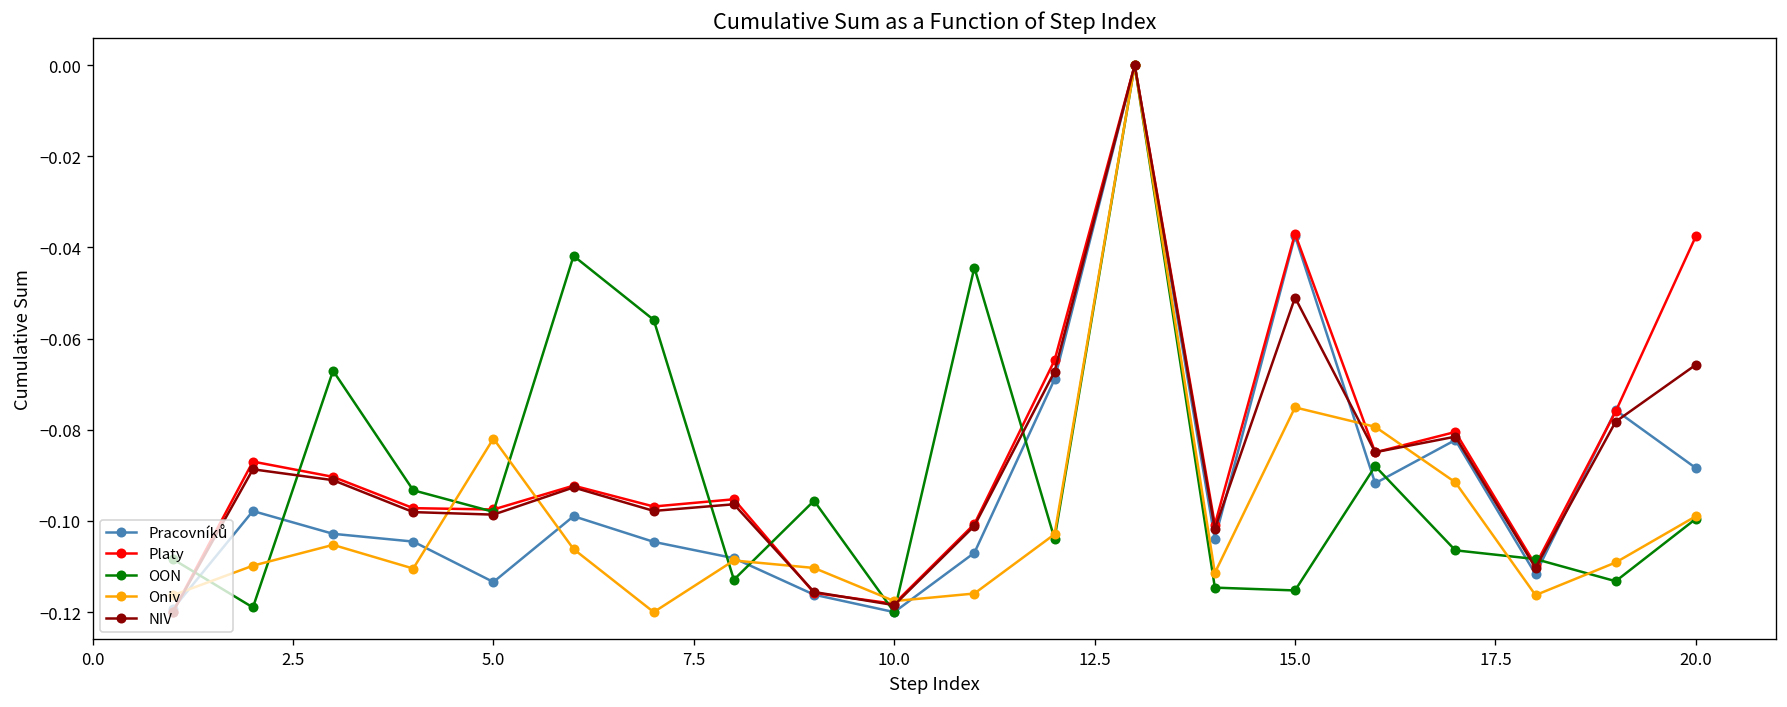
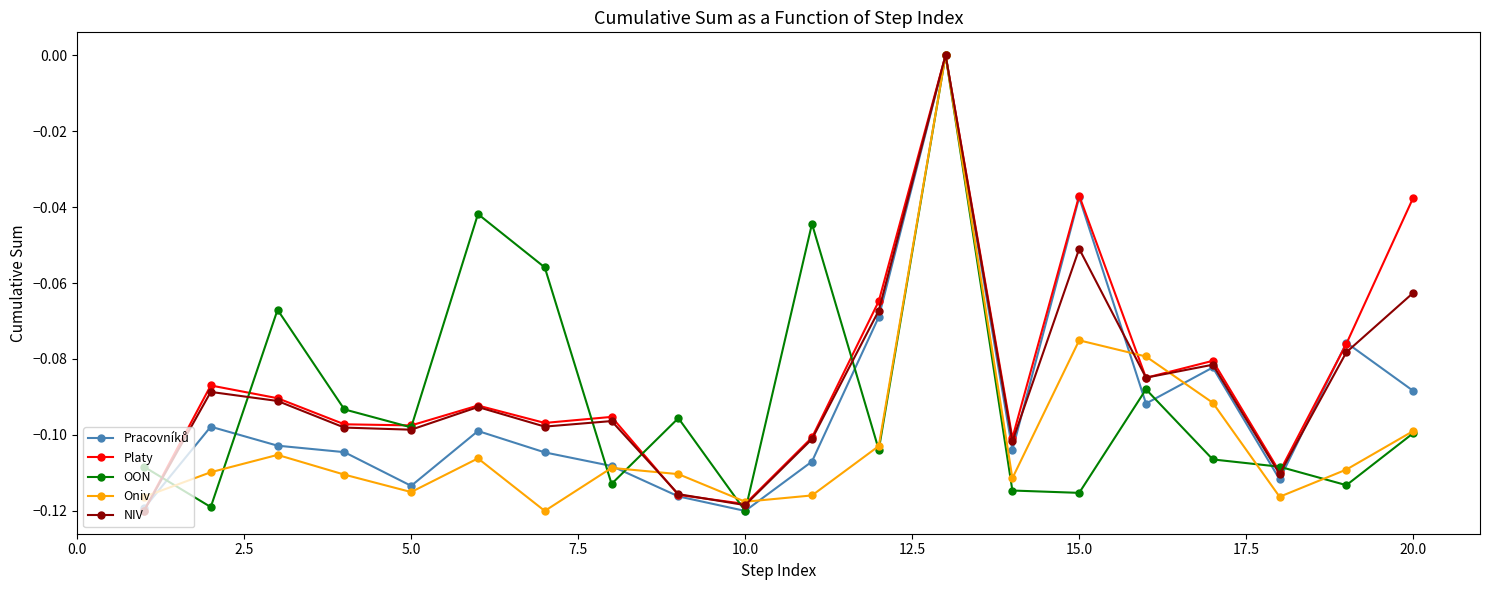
Oniv, 5.0: -0.082 -> -0.115
NIV, 20.0: -0.066 -> -0.063
